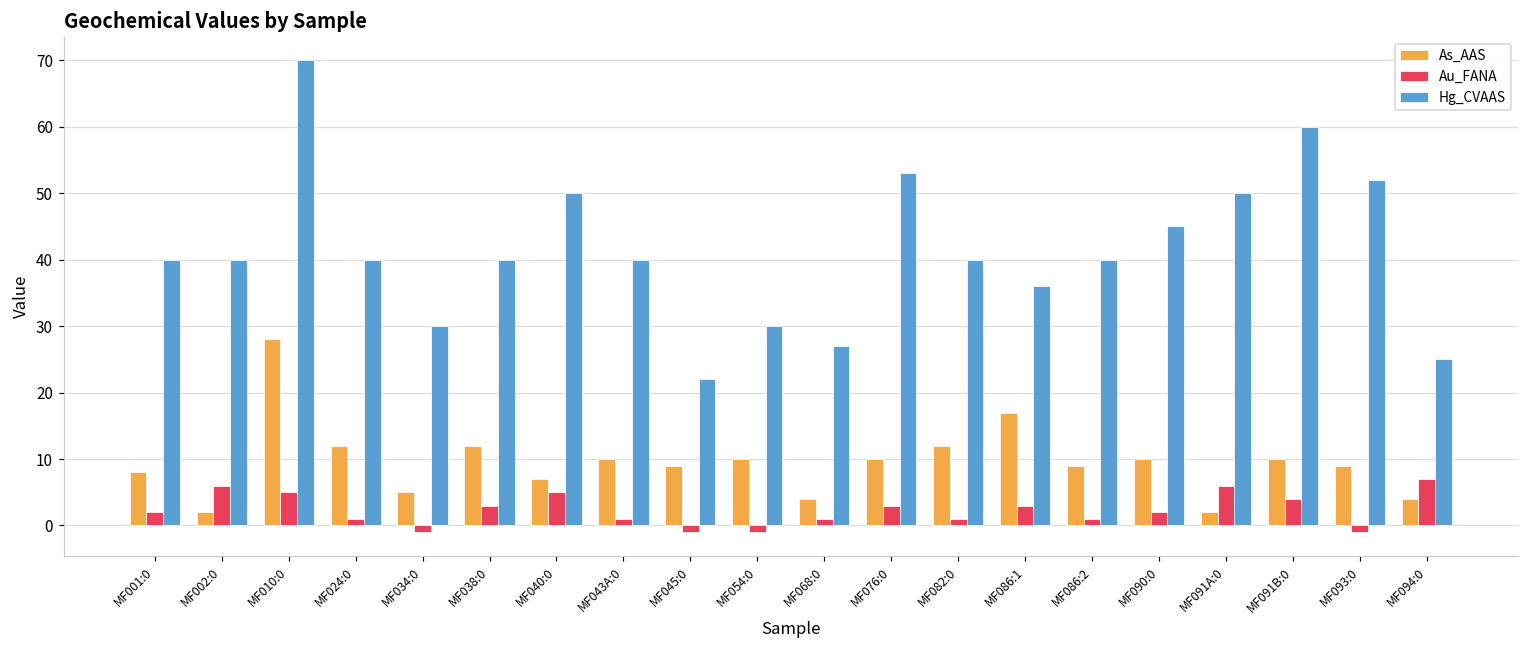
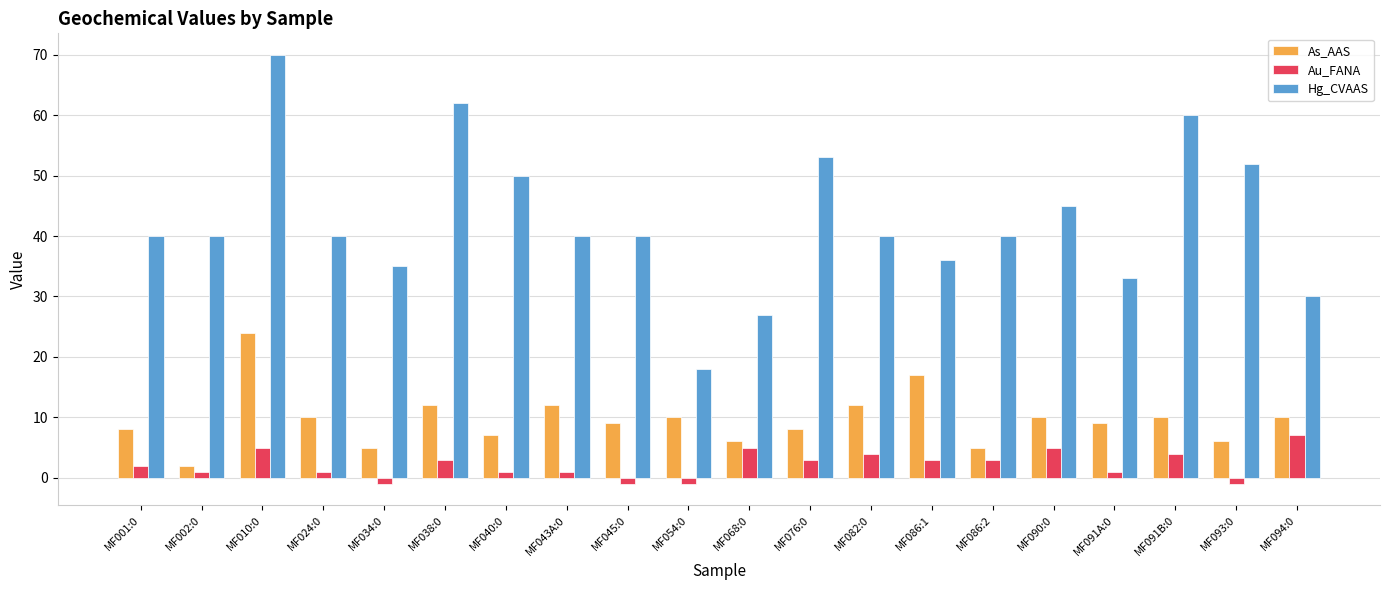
Au_FANA, MF002:0: 6 -> 1
As_AAS, MF010:0: 28 -> 24
As_AAS, MF024:0: 12 -> 10
Hg_CVAAS, MF034:0: 30 -> 35
Hg_CVAAS, MF038:0: 40 -> 62
Au_FANA, MF040:0: 5 -> 1
As_AAS, MF043A:0: 10 -> 12
Hg_CVAAS, MF045:0: 22 -> 40
Hg_CVAAS, MF054:0: 30 -> 18
As_AAS, MF068:0: 4 -> 6
Au_FANA, MF068:0: 1 -> 5
As_AAS, MF076:0: 10 -> 8
Au_FANA, MF082:0: 1 -> 4
As_AAS, MF086:2: 9 -> 5
Au_FANA, MF086:2: 1 -> 3
Au_FANA, MF090:0: 2 -> 5
As_AAS, MF091A:0: 2 -> 9
Au_FANA, MF091A:0: 6 -> 1
Hg_CVAAS, MF091A:0: 50 -> 33
As_AAS, MF093:0: 9 -> 6
As_AAS, MF094:0: 4 -> 10
Hg_CVAAS, MF094:0: 25 -> 30
